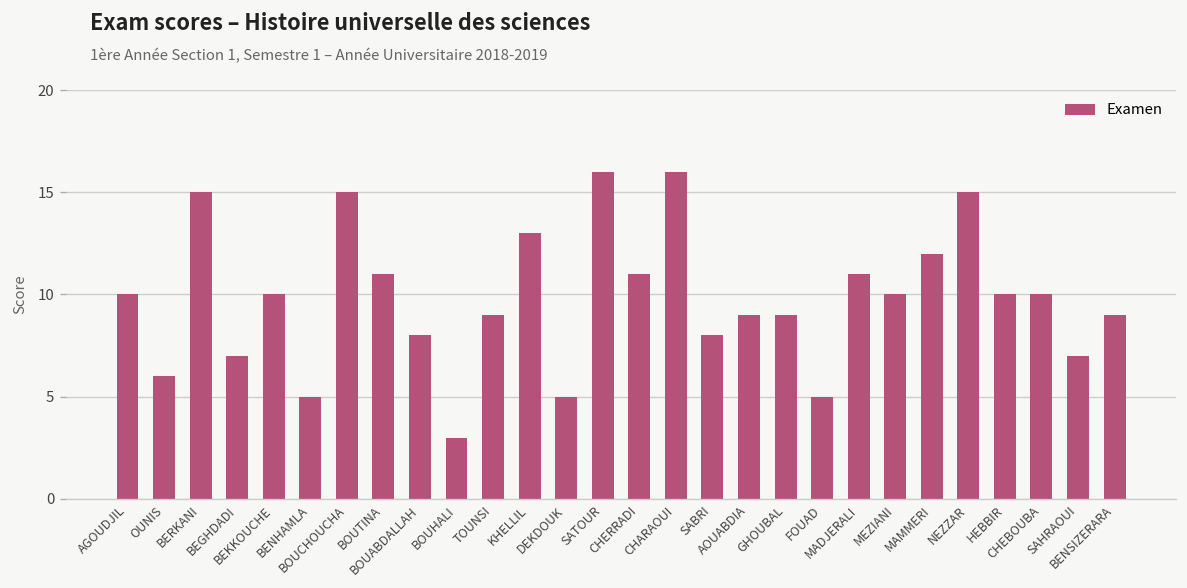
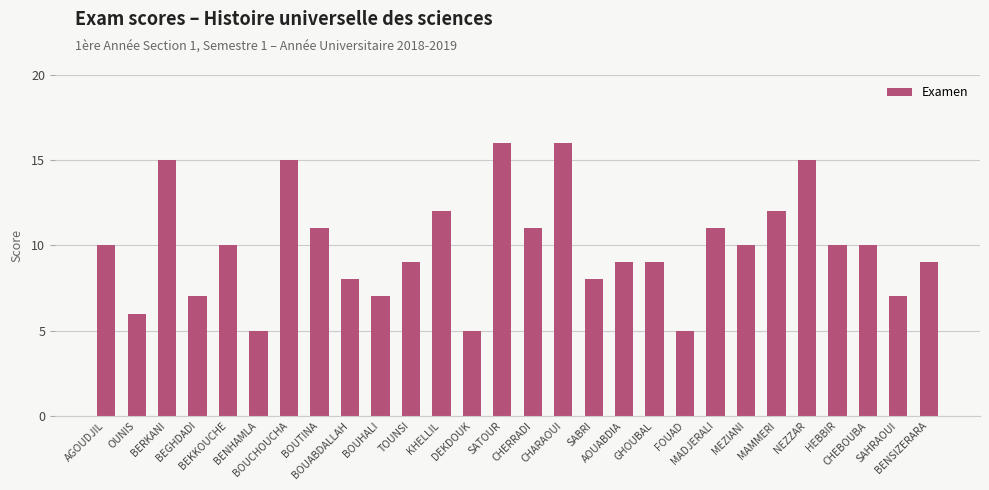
BOUHALI: 3 -> 7
KHELLIL: 13 -> 12
